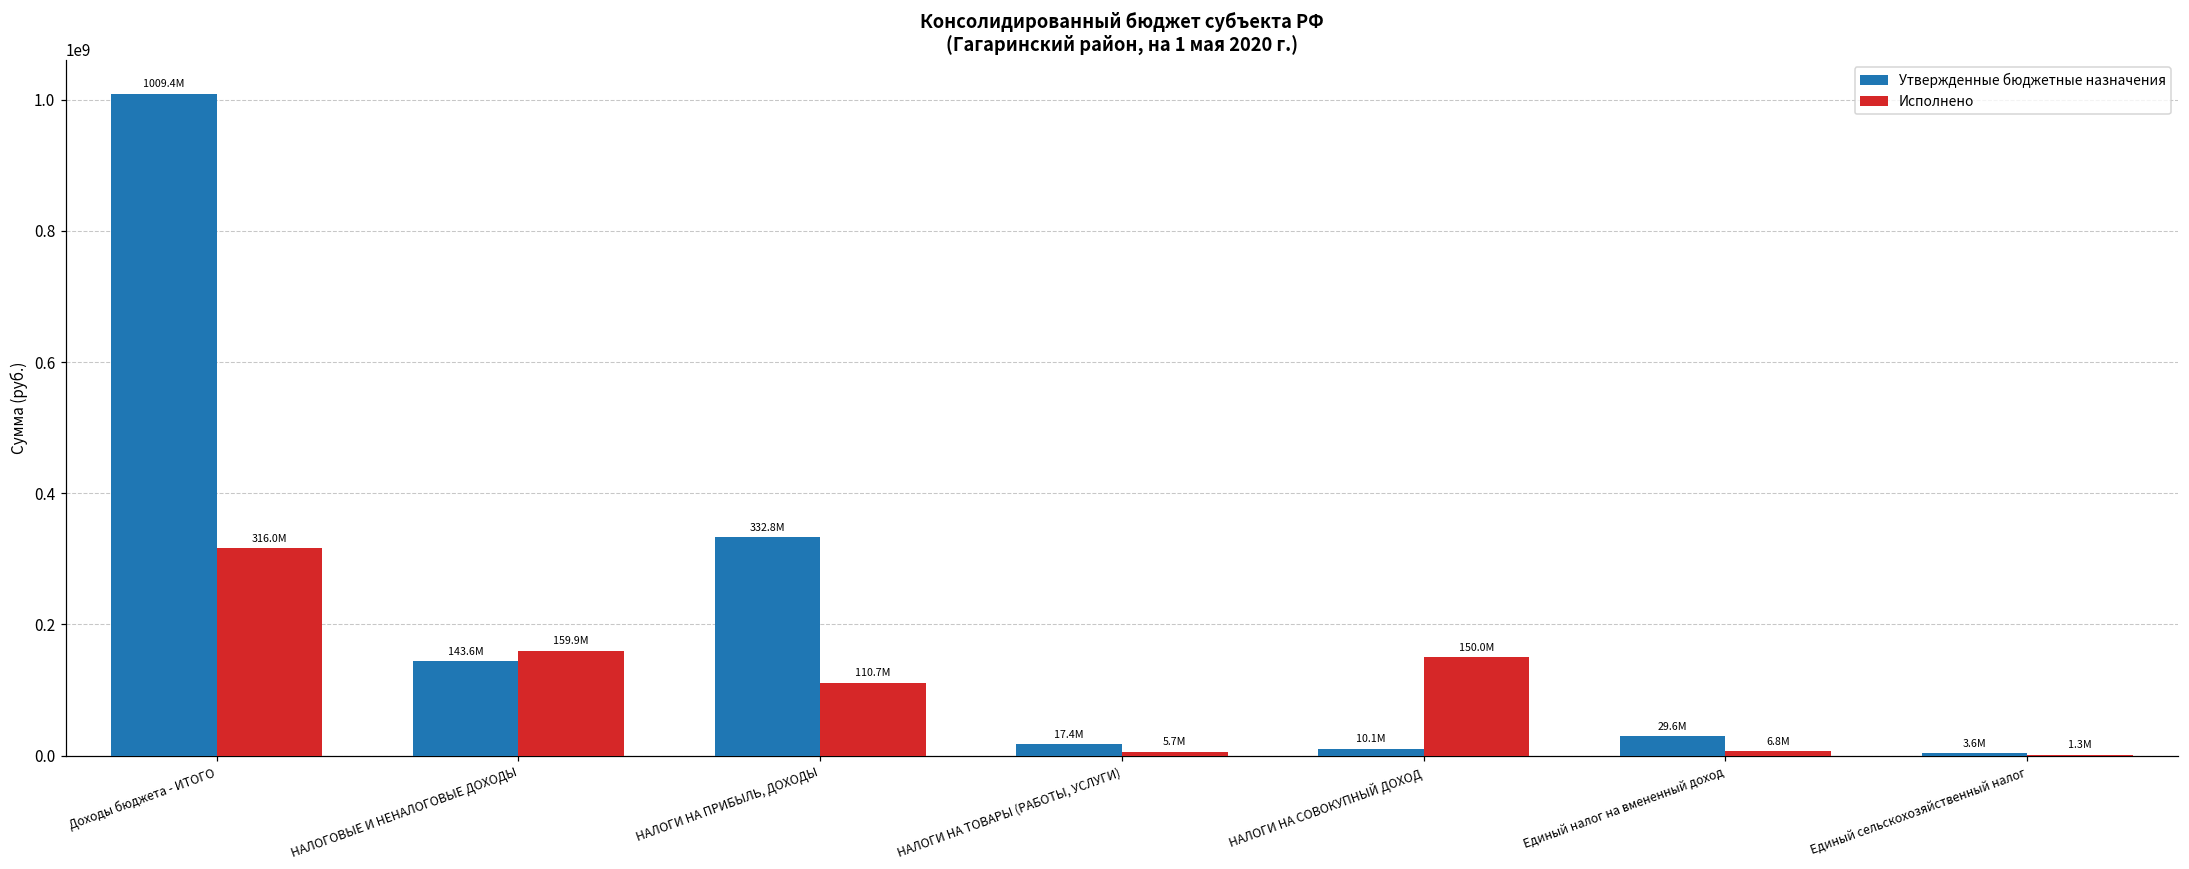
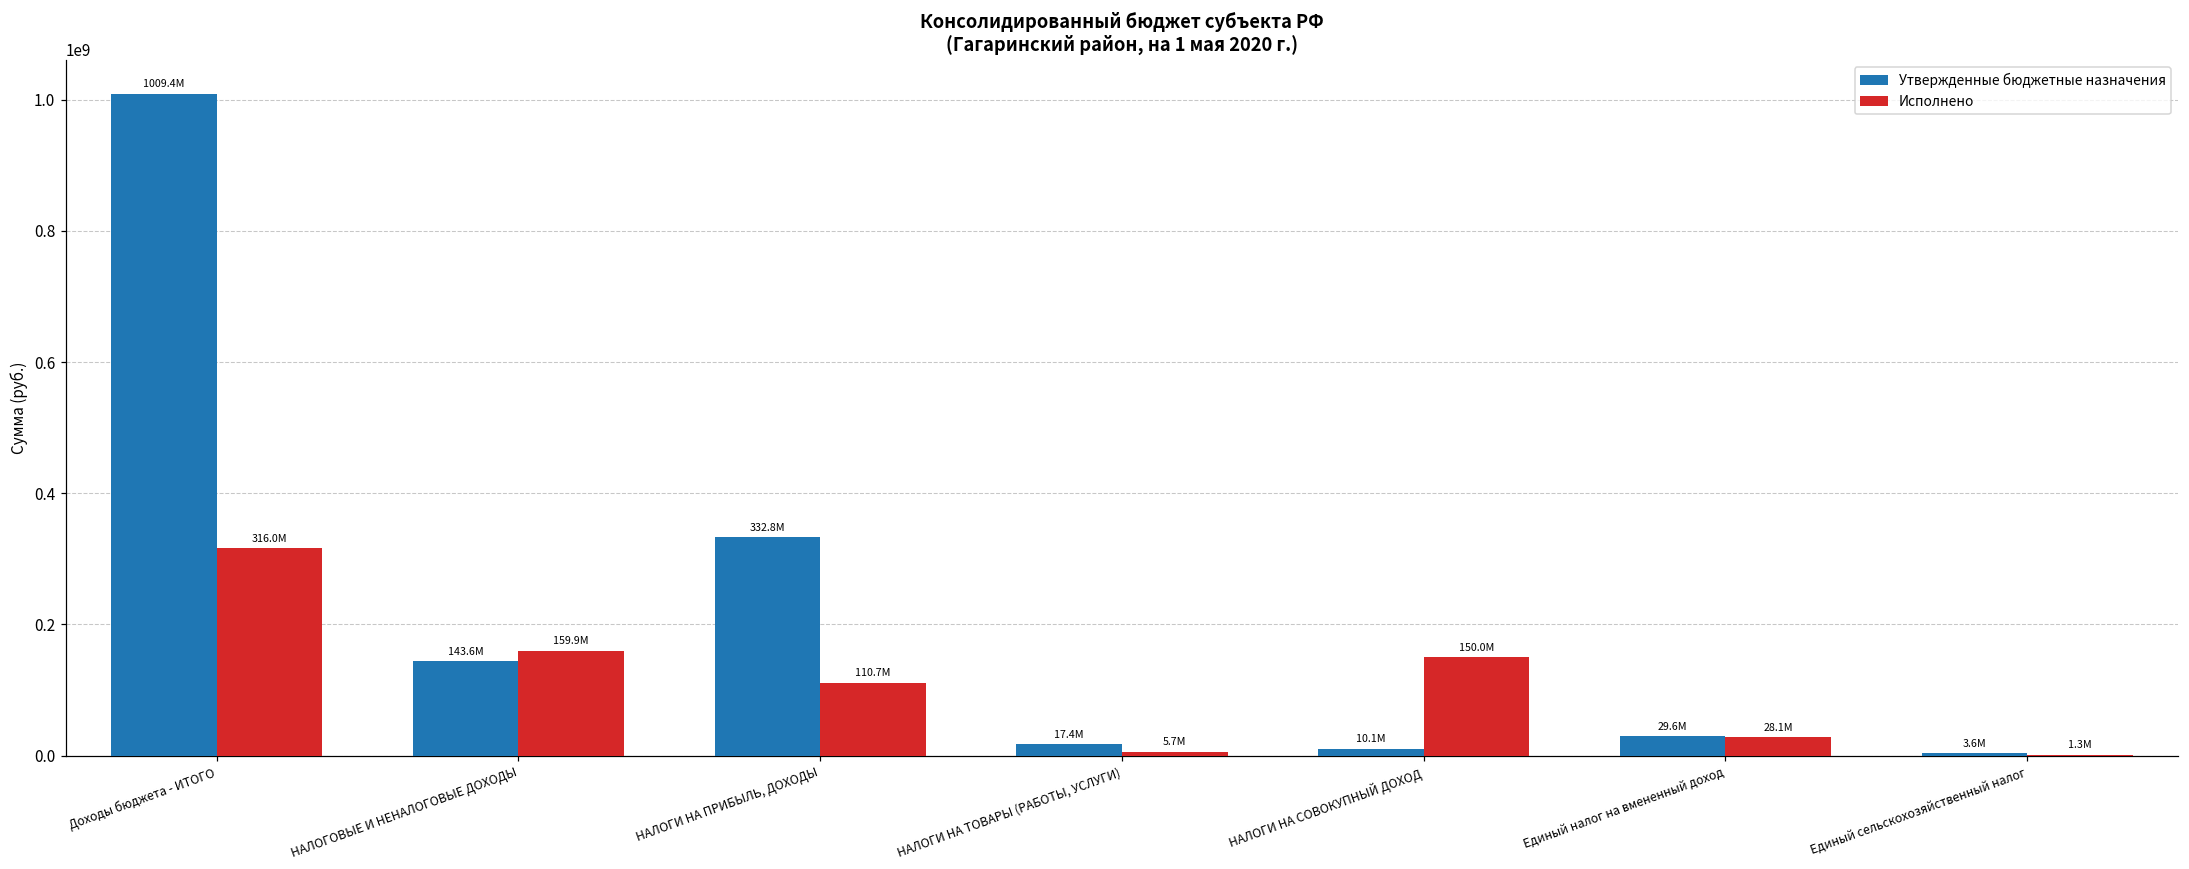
Исполнено, Единый налог на вмененный доход: 6.8M -> 28.1M
